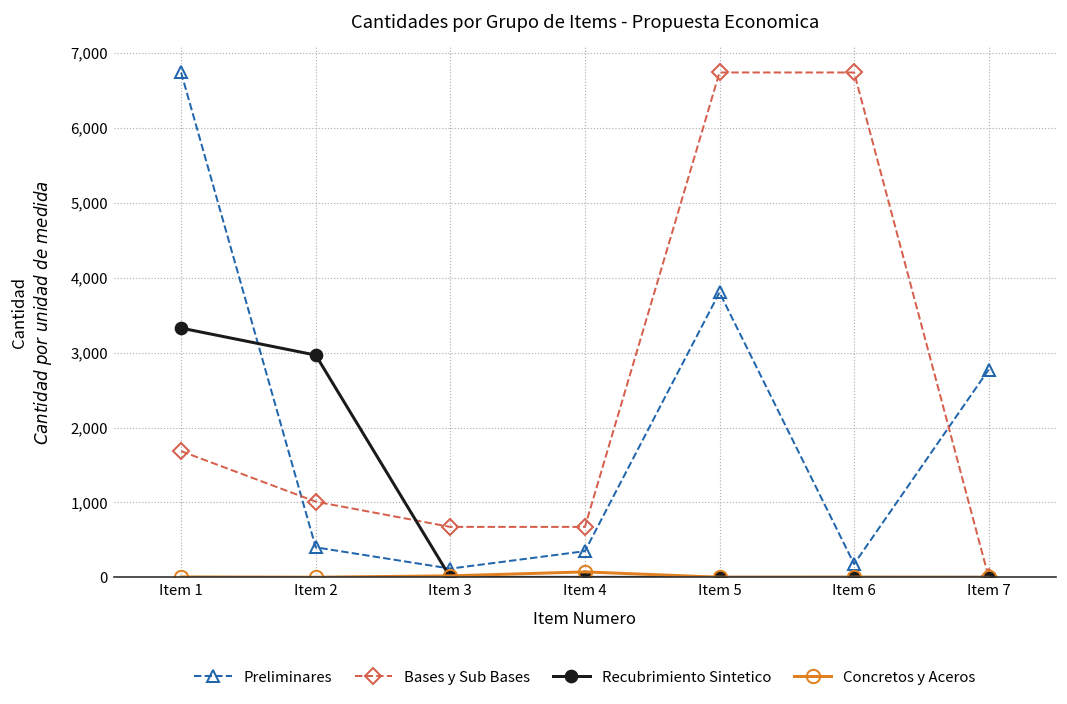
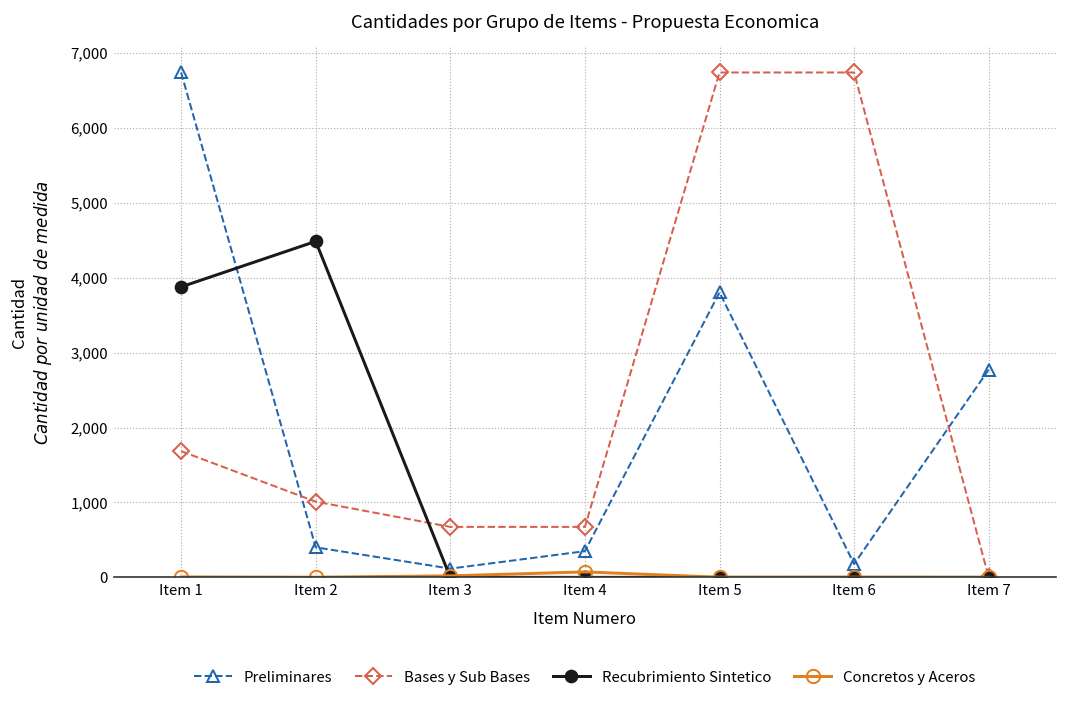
Recubrimiento Sintetico, Item 1: 3,300 -> 3,900
Recubrimiento Sintetico, Item 2: 3,000 -> 4,500
